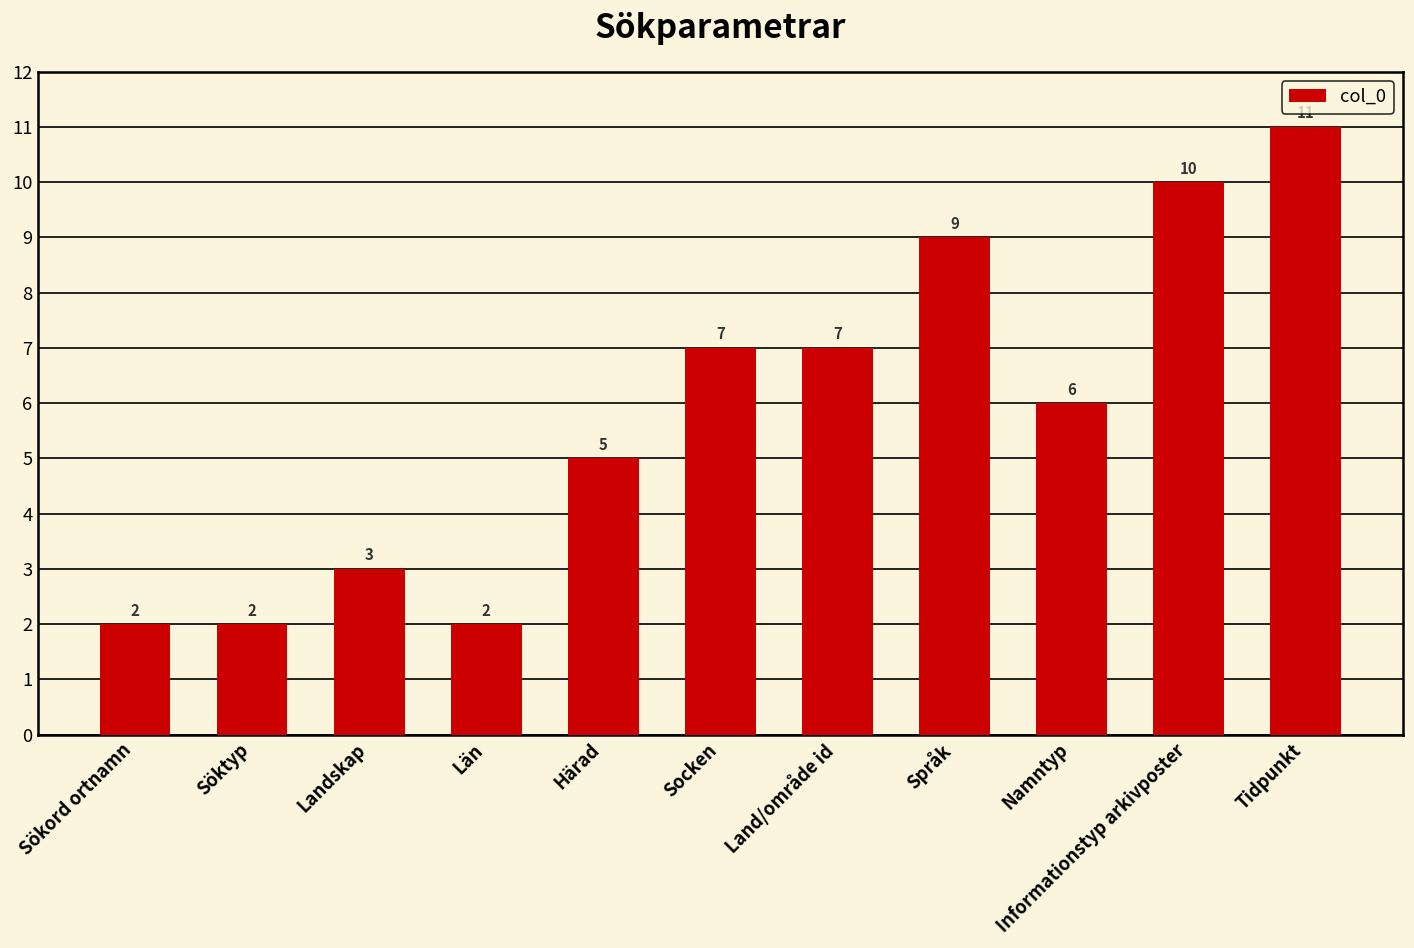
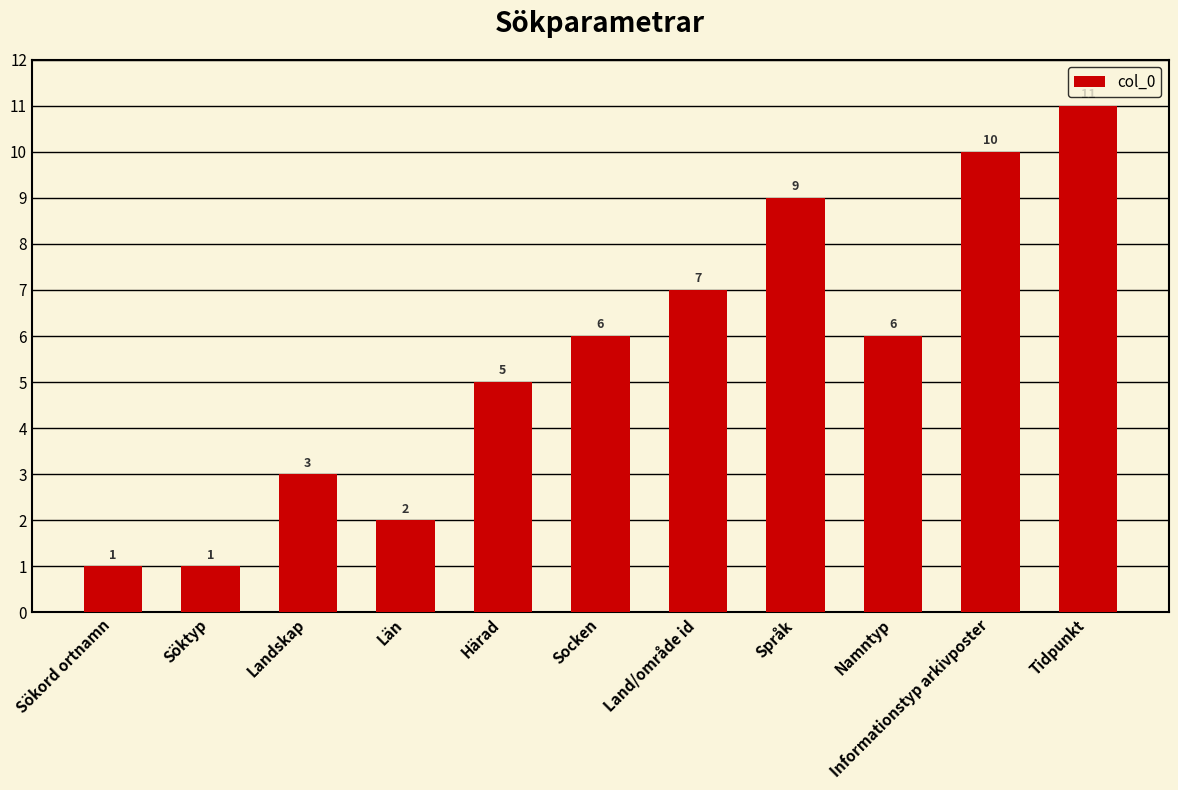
Sökord ortnamn: 2 -> 1
Söktyp: 2 -> 1
Socken: 7 -> 6
